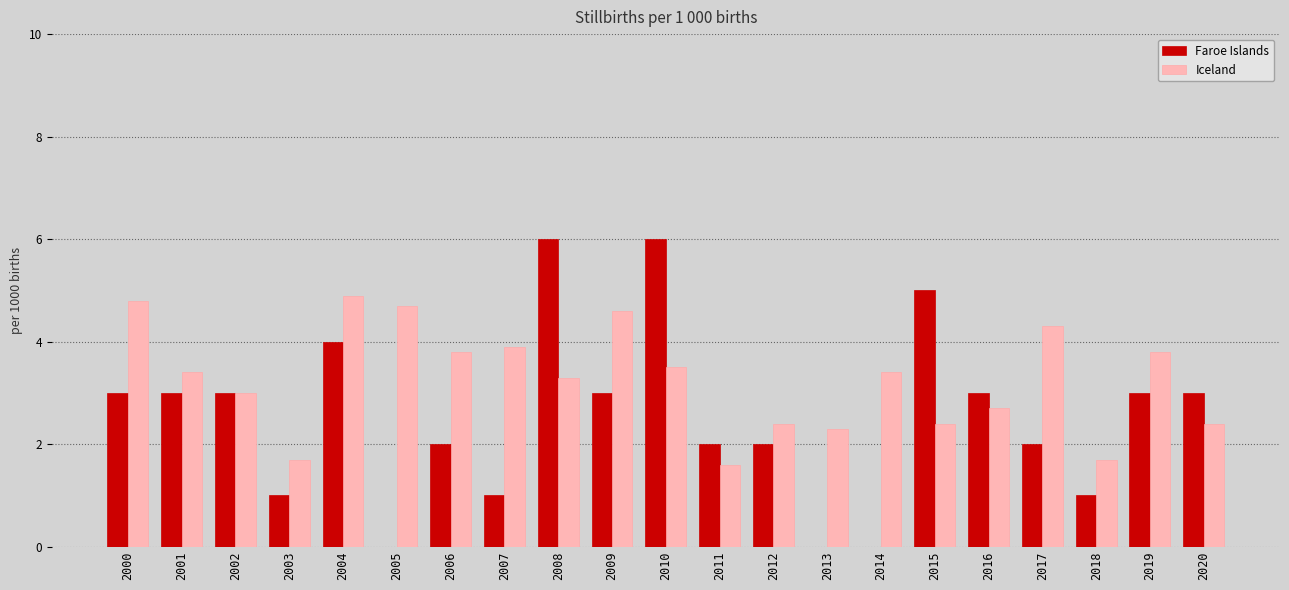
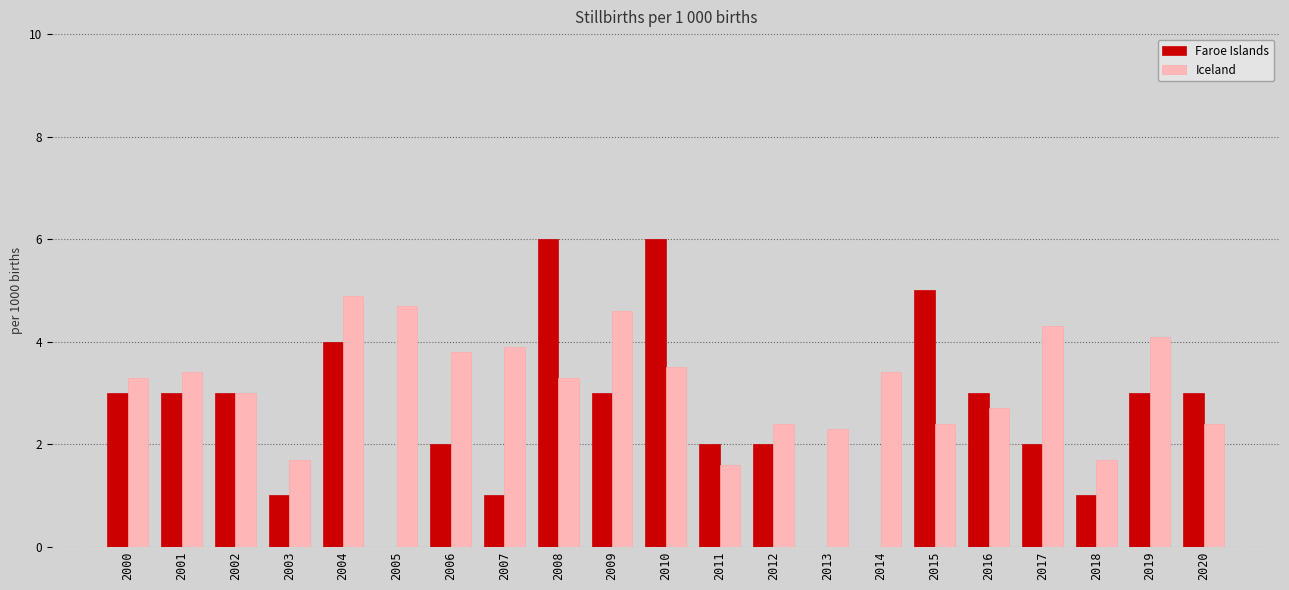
Iceland, 2000: 4.8 -> 3.3
Iceland, 2019: 3.8 -> 4.1
